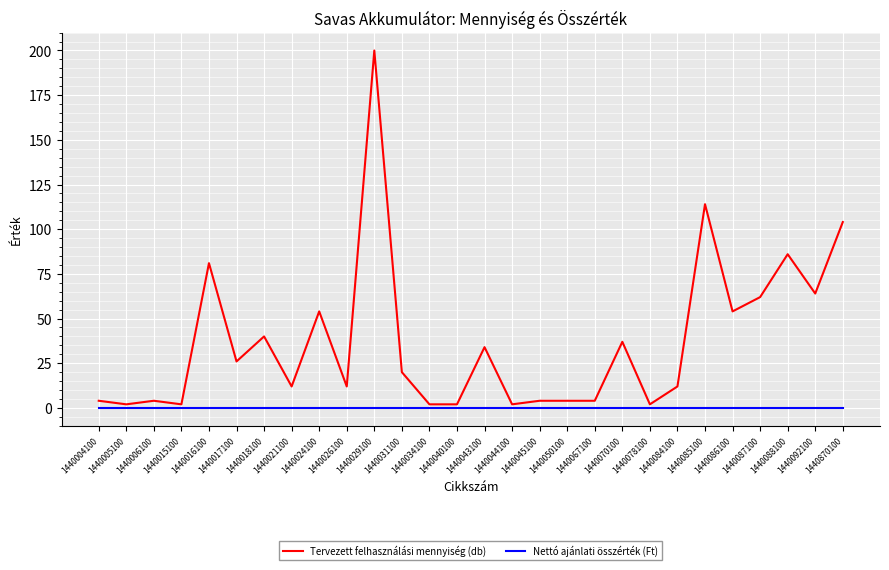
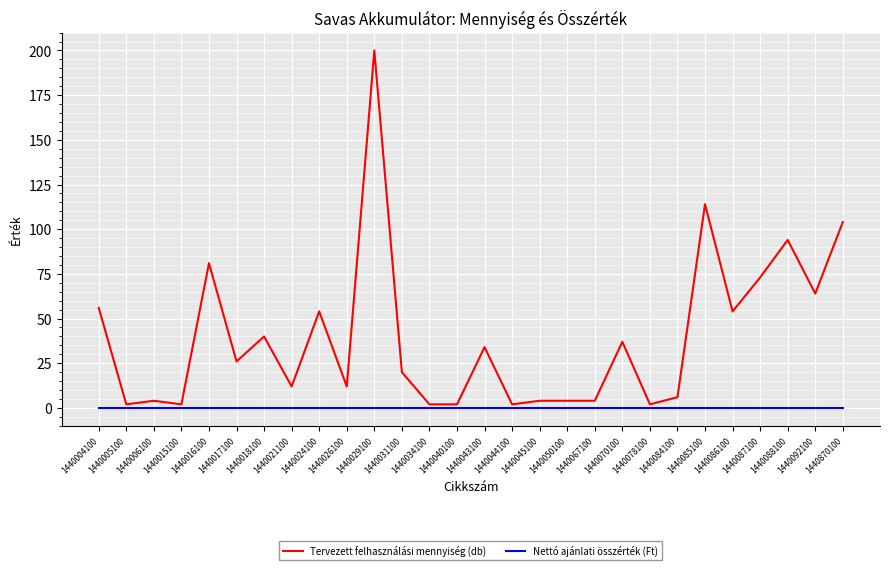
Tervezett felhasználási mennyiség (db), 1440004100: 4 -> 56
Tervezett felhasználási mennyiség (db), 1440084100: 12 -> 6
Tervezett felhasználási mennyiség (db), 1440087100: 62 -> 73
Tervezett felhasználási mennyiség (db), 1440088100: 86 -> 94
